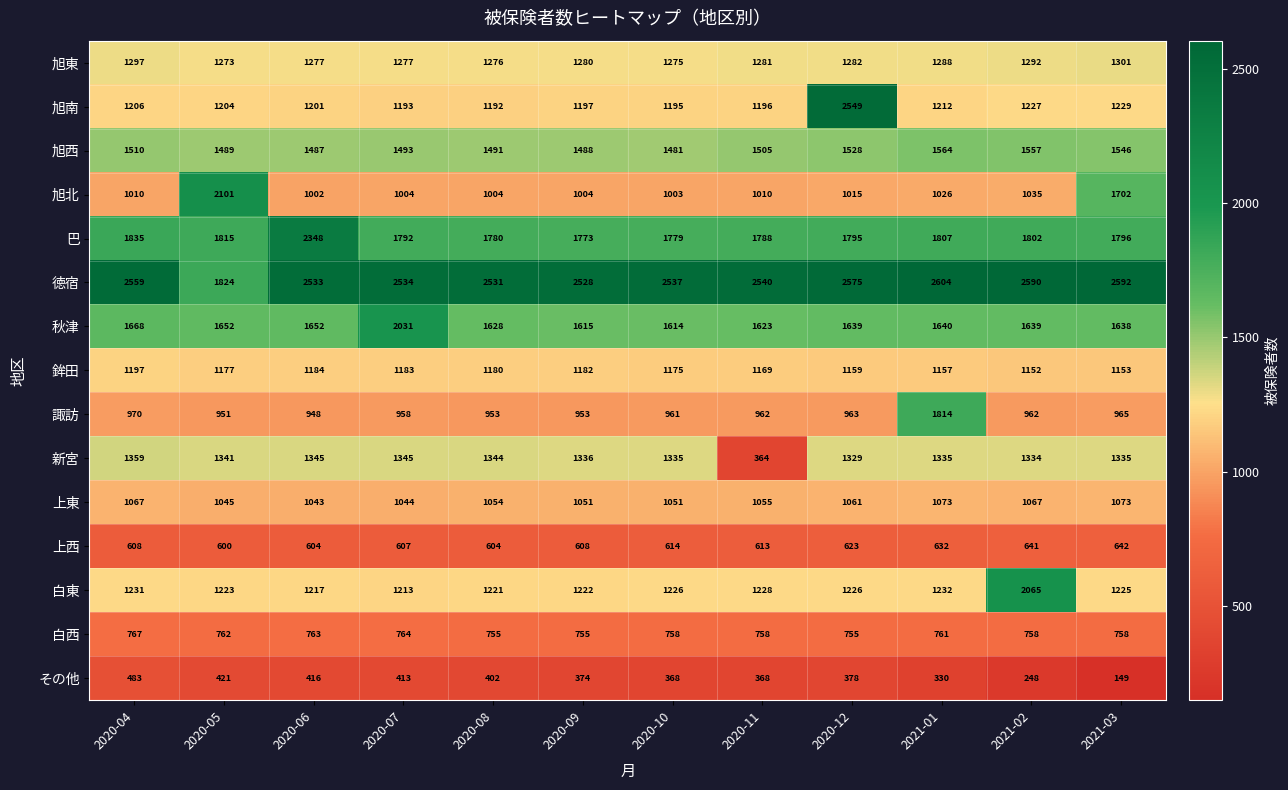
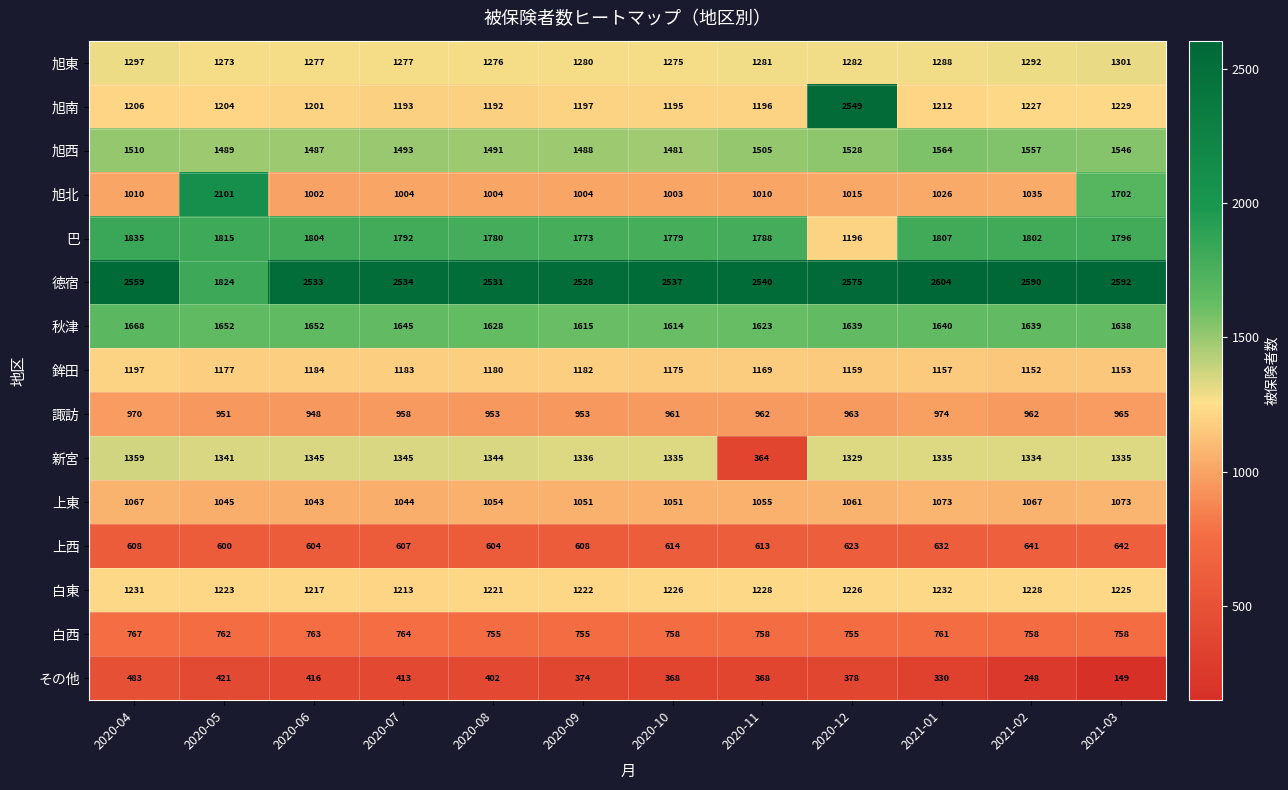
巴, 2020-06: 2348 -> 1804
巴, 2020-12: 1795 -> 1196
秋津, 2020-07: 2031 -> 1645
諏訪, 2021-01: 1814 -> 974
白東, 2021-02: 2065 -> 1228
